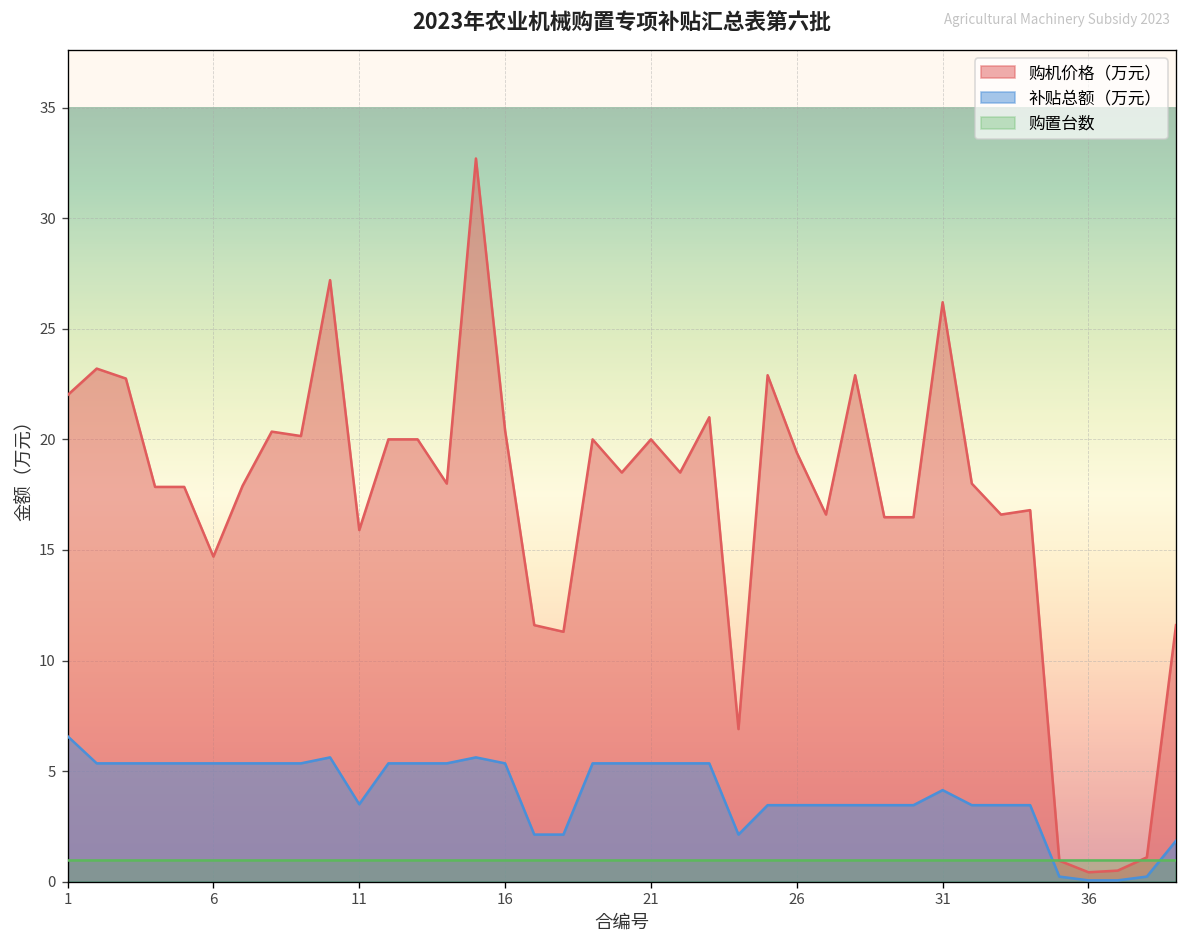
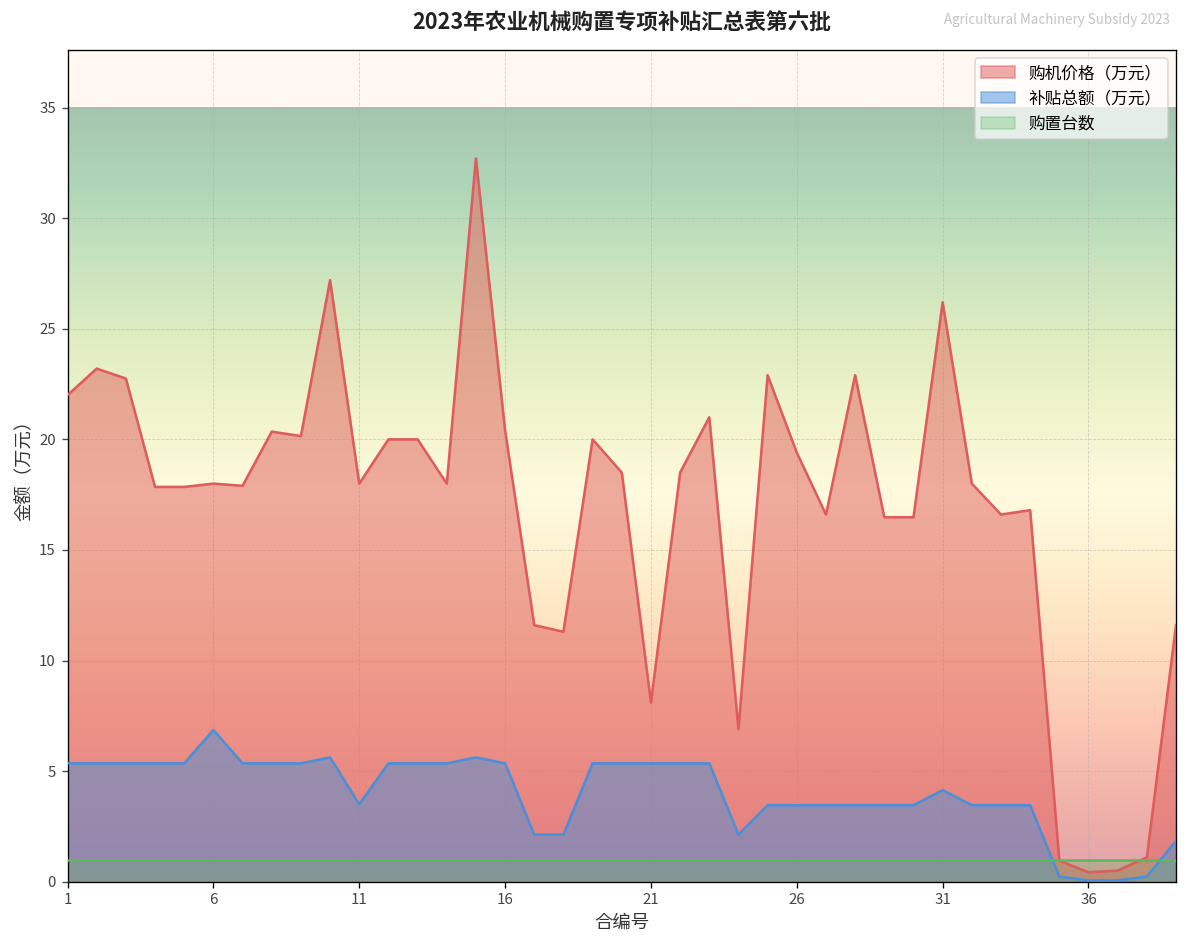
补贴总额（万元）, 1: 6.6 -> 5.4
购机价格（万元）, 6: 14.7 -> 18.0
补贴总额（万元）, 6: 5.4 -> 6.9
购机价格（万元）, 11: 15.9 -> 18.0
购机价格（万元）, 21: 20.0 -> 8.1
